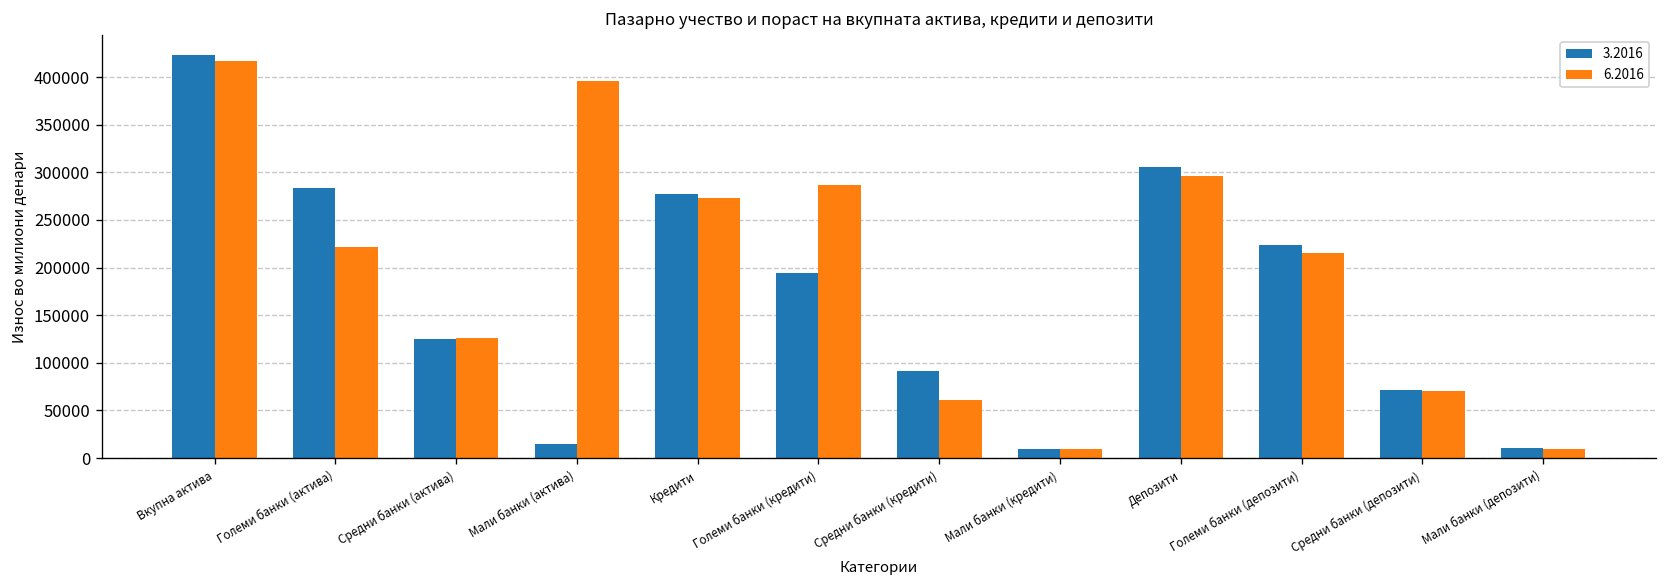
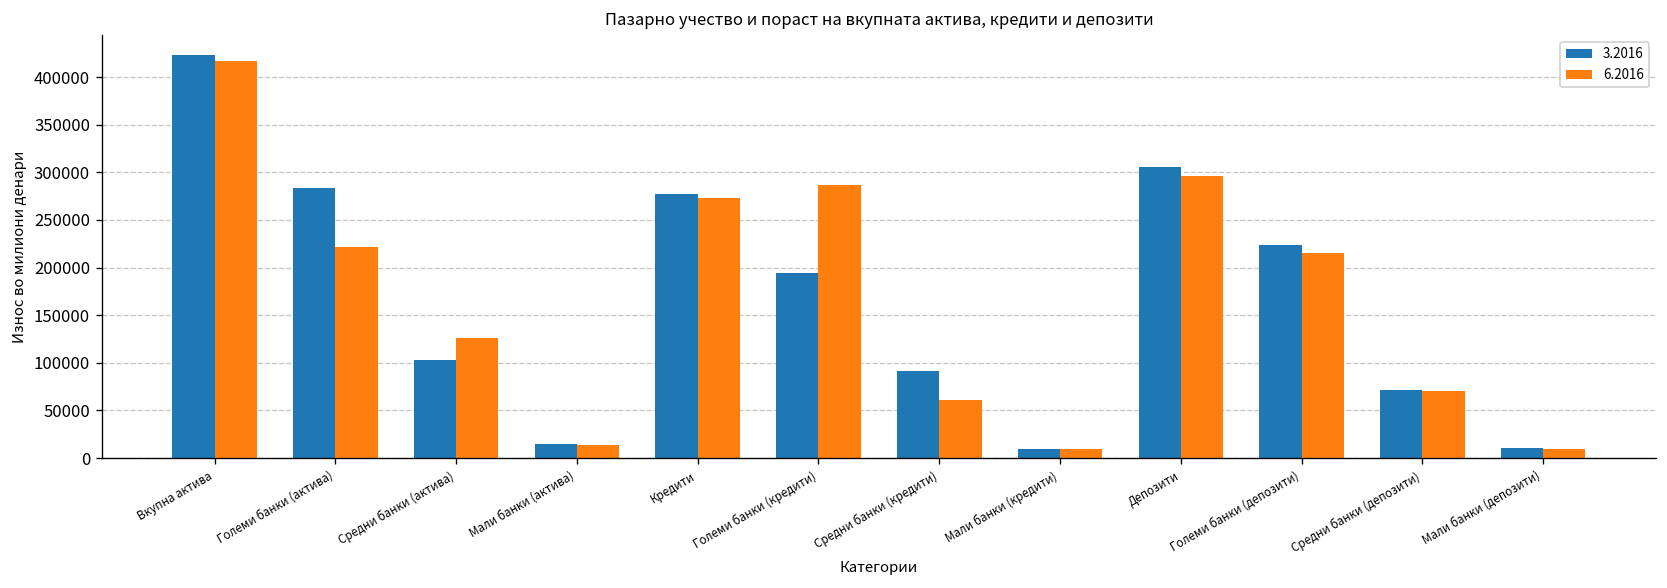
3.2016, Средни банки (актива): 120000 -> 100000
6.2016, Мали банки (актива): 400000 -> 10000
